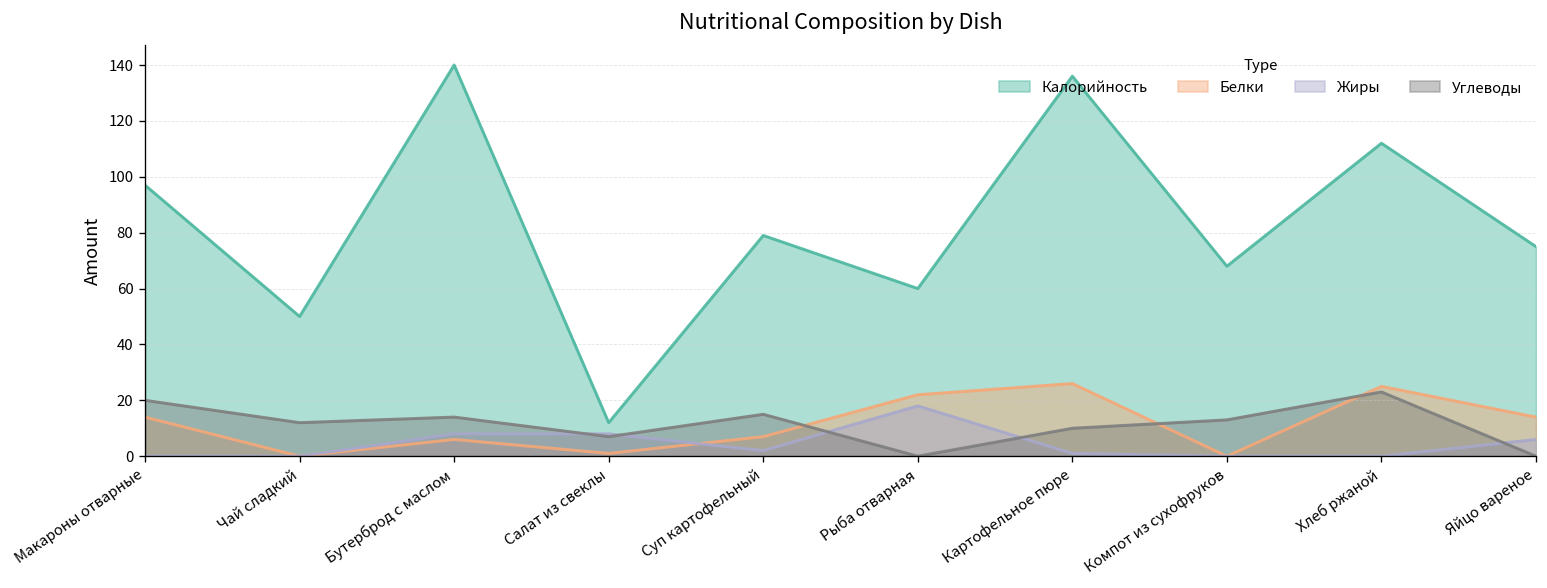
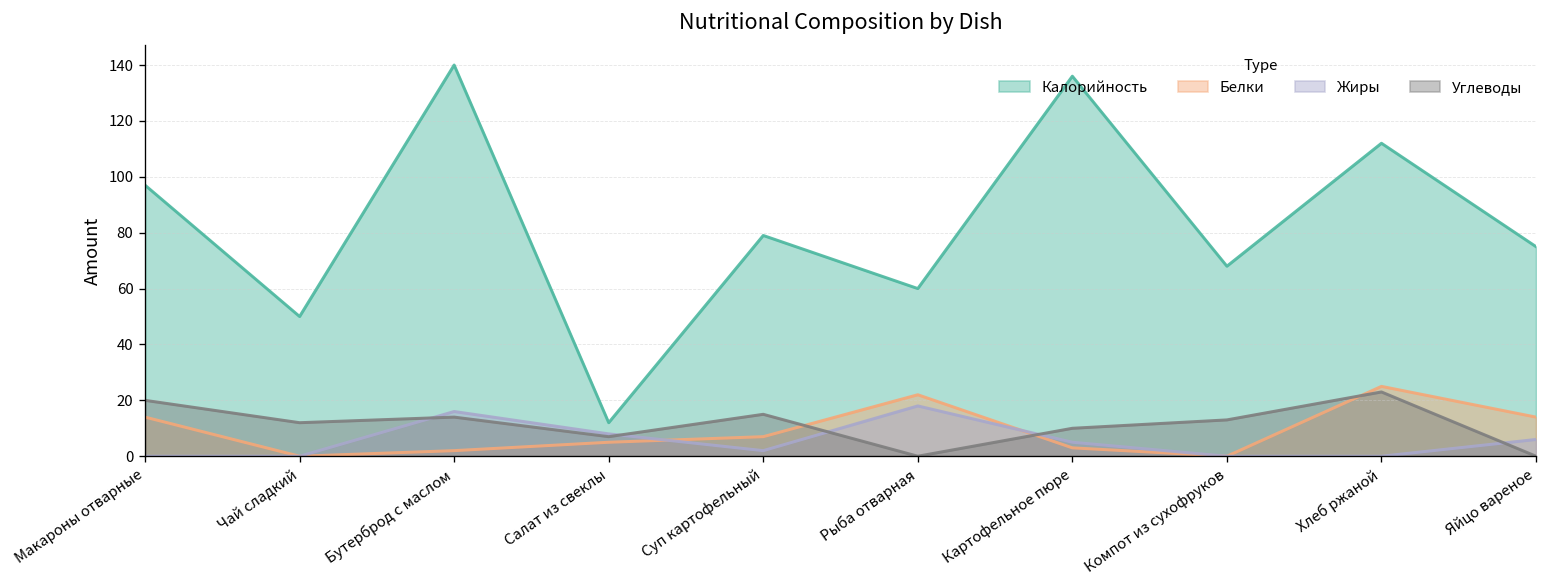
Белки, Бутерброд с маслом: 6 -> 2
Жиры, Бутерброд с маслом: 8 -> 16
Белки, Салат из свеклы: 1 -> 5
Белки, Картофельное пюре: 26 -> 3
Жиры, Картофельное пюре: 1 -> 5
